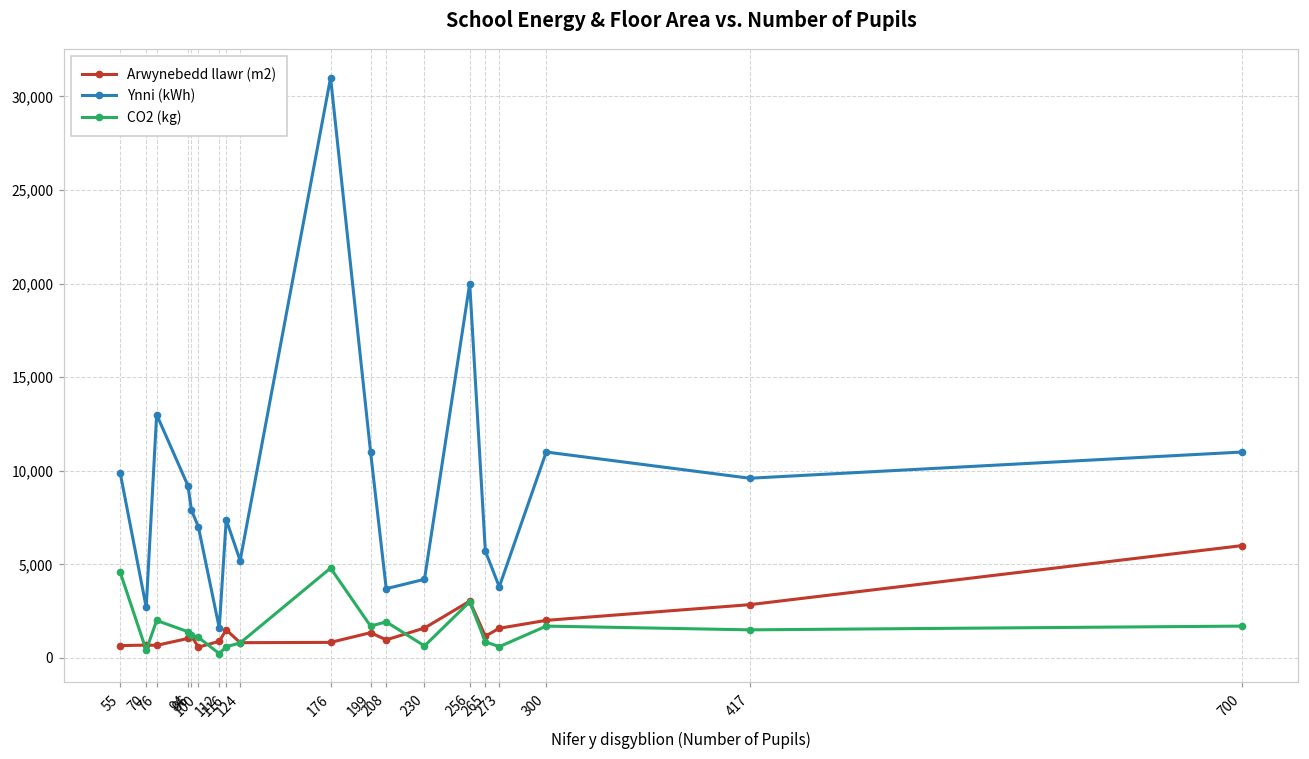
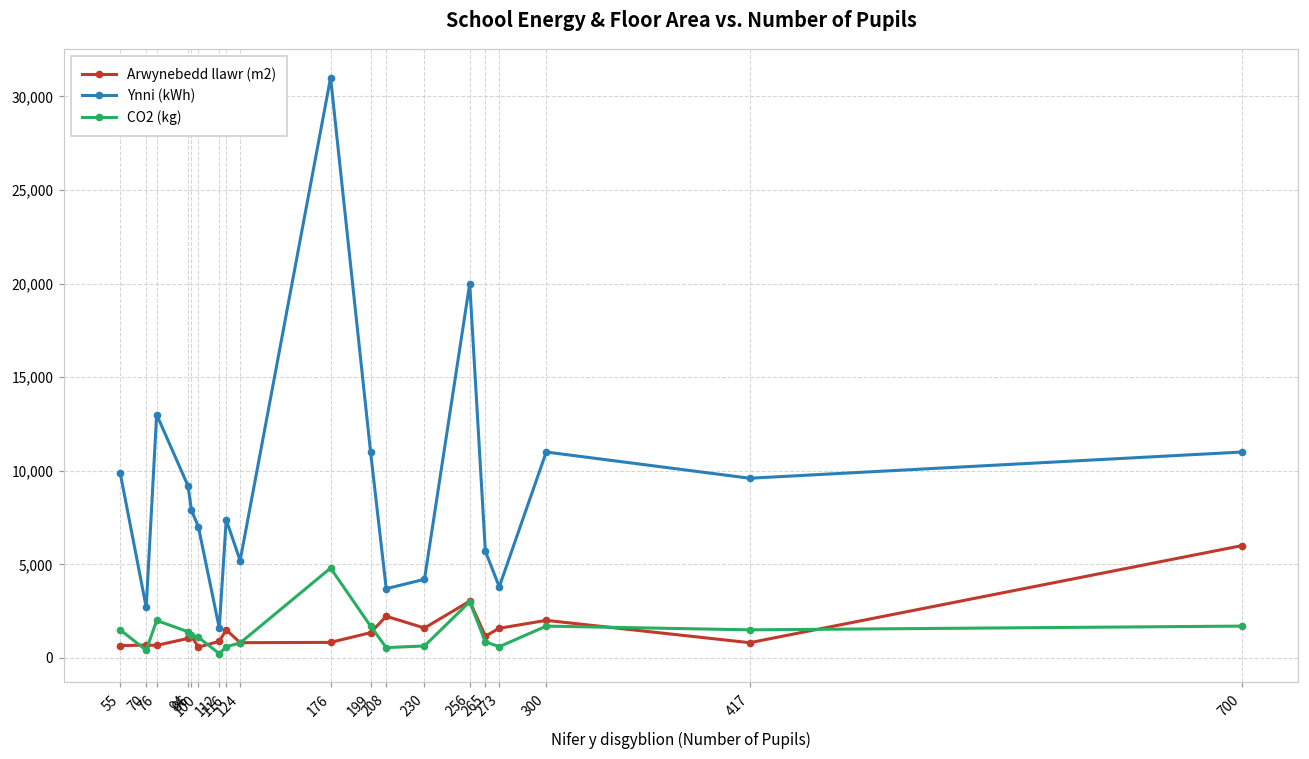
CO2 (kg), 55: 4,600 -> 1,500
Arwynebedd llawr (m2), 208: 1,000 -> 2,200
CO2 (kg), 208: 1,900 -> 600
Arwynebedd llawr (m2), 417: 2,800 -> 800
